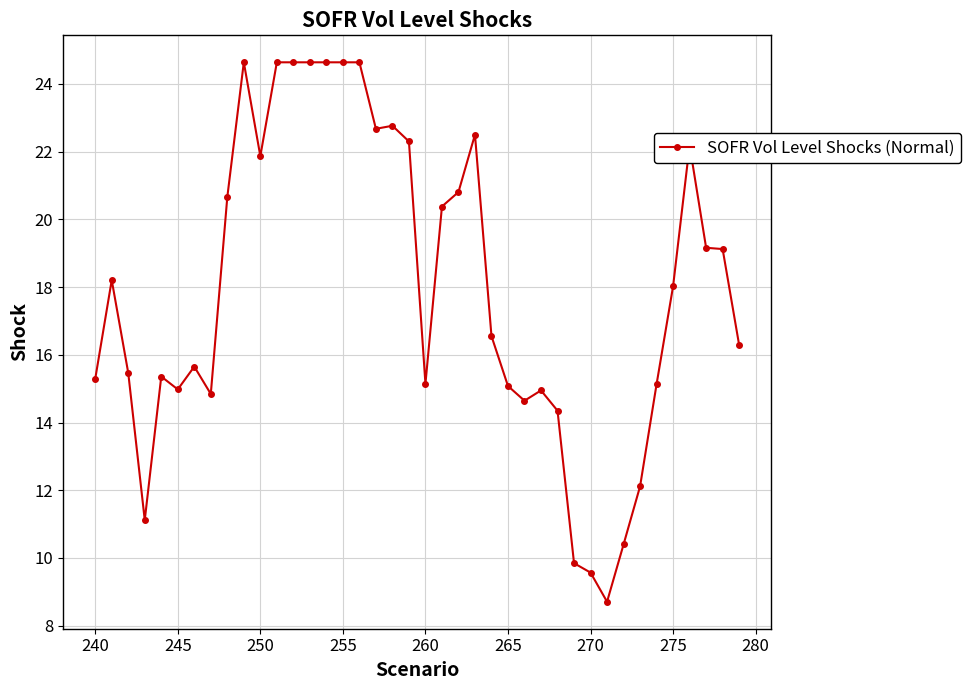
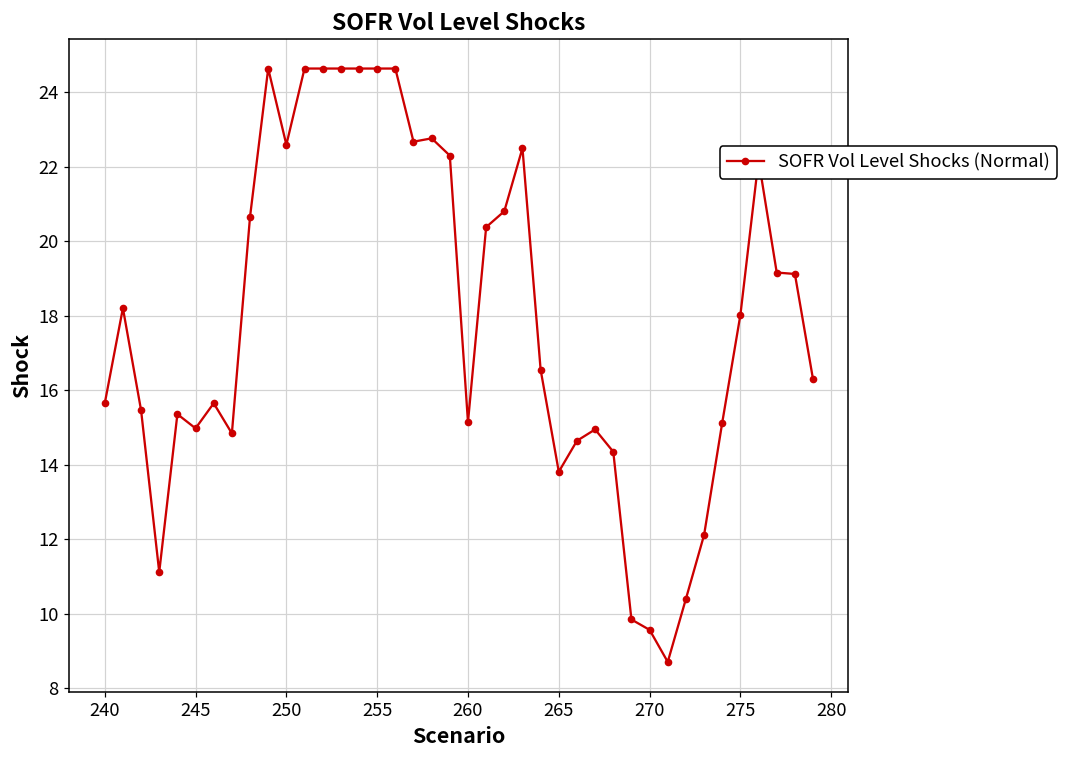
240: 15.3 -> 15.6
250: 21.9 -> 22.6
265: 15.1 -> 13.8
